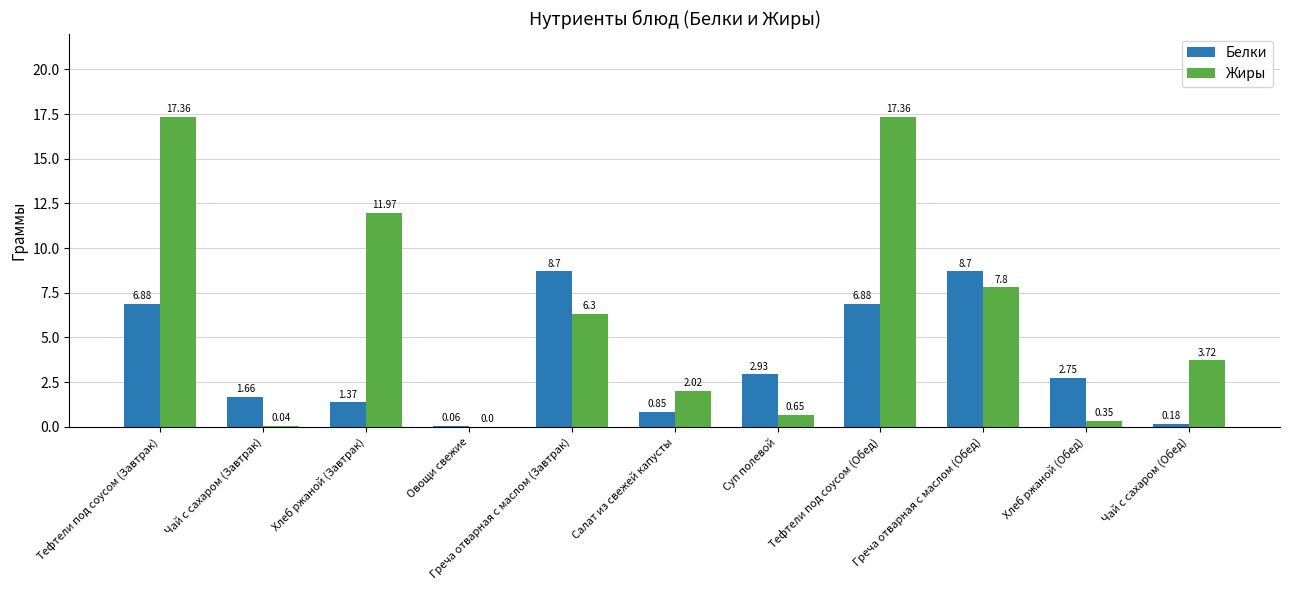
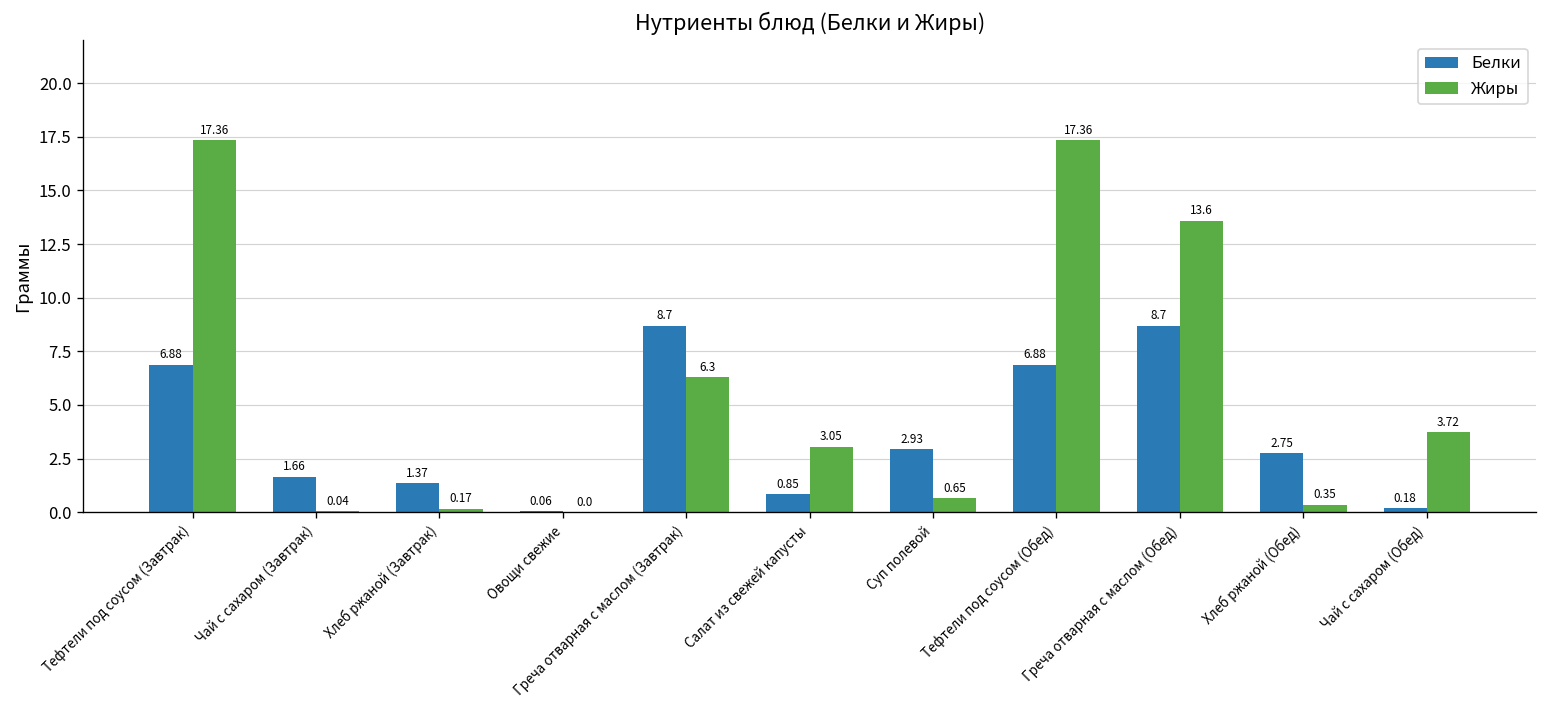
Жиры, Хлеб ржаной (Завтрак): 11.97 -> 0.17
Жиры, Салат из свежей капусты: 2.02 -> 3.05
Жиры, Греча отварная с маслом (Обед): 7.8 -> 13.6
